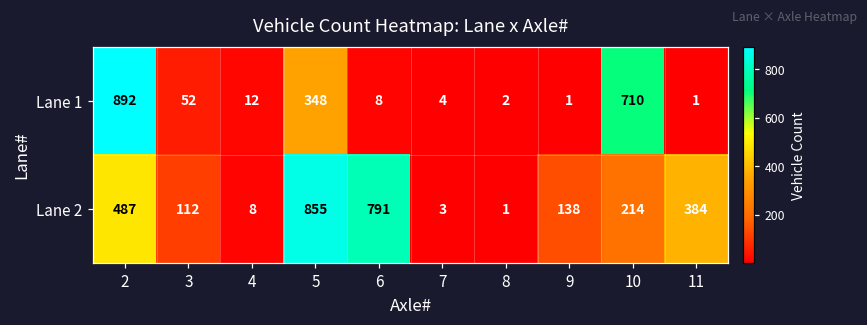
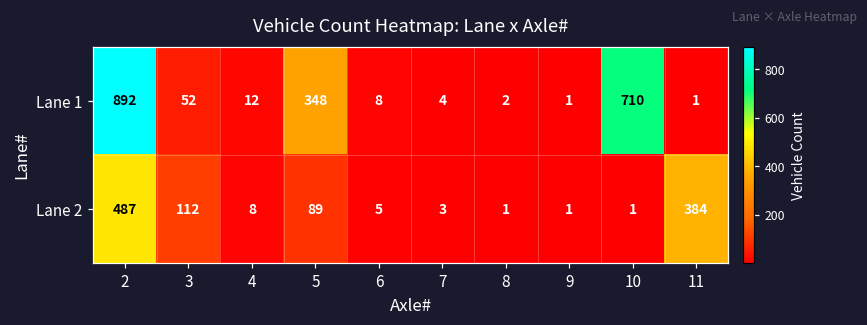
Lane 2, 5: 855 -> 89
Lane 2, 6: 791 -> 5
Lane 2, 9: 138 -> 1
Lane 2, 10: 214 -> 1
